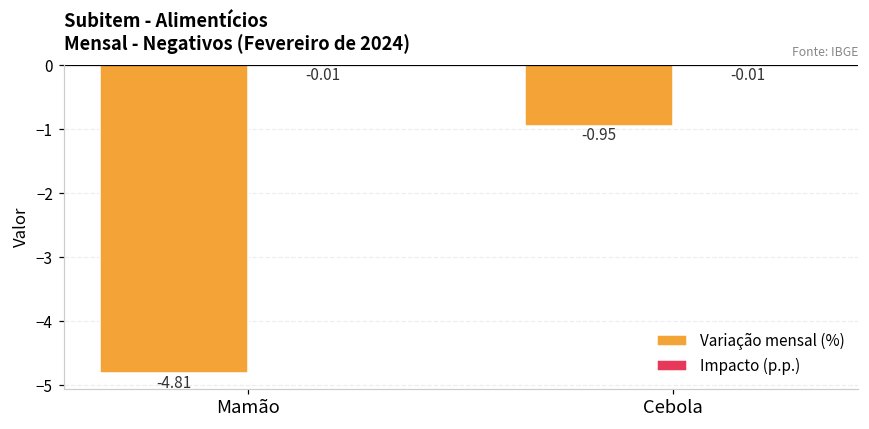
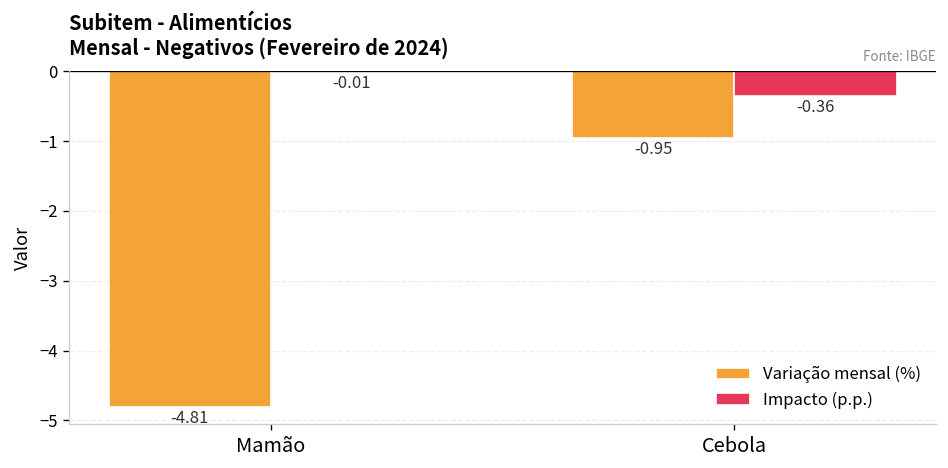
Impacto (p.p.), Cebola: -0.01 -> -0.36
